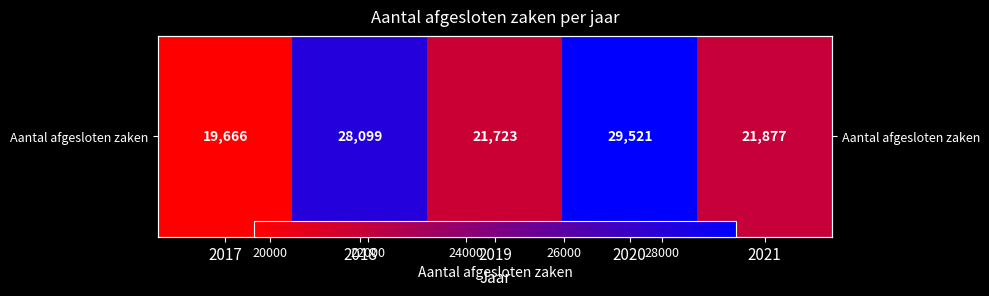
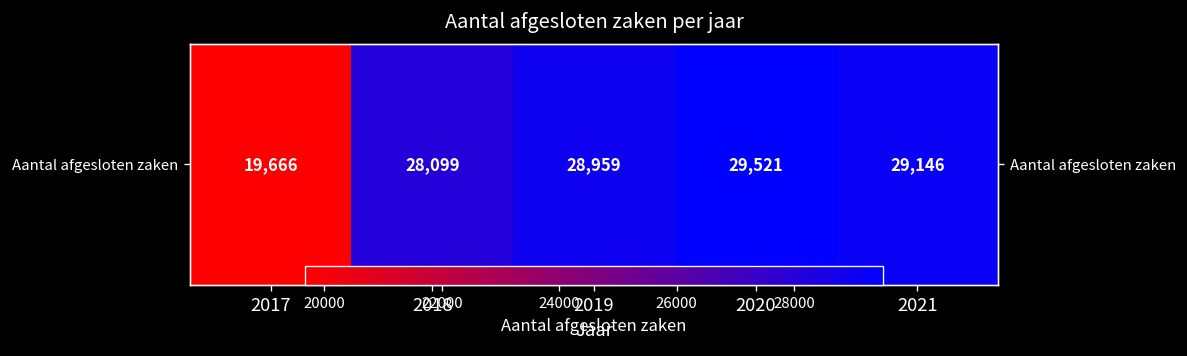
Aantal afgesloten zaken, 2019: 21,723 -> 28,959
Aantal afgesloten zaken, 2021: 21,877 -> 29,146
